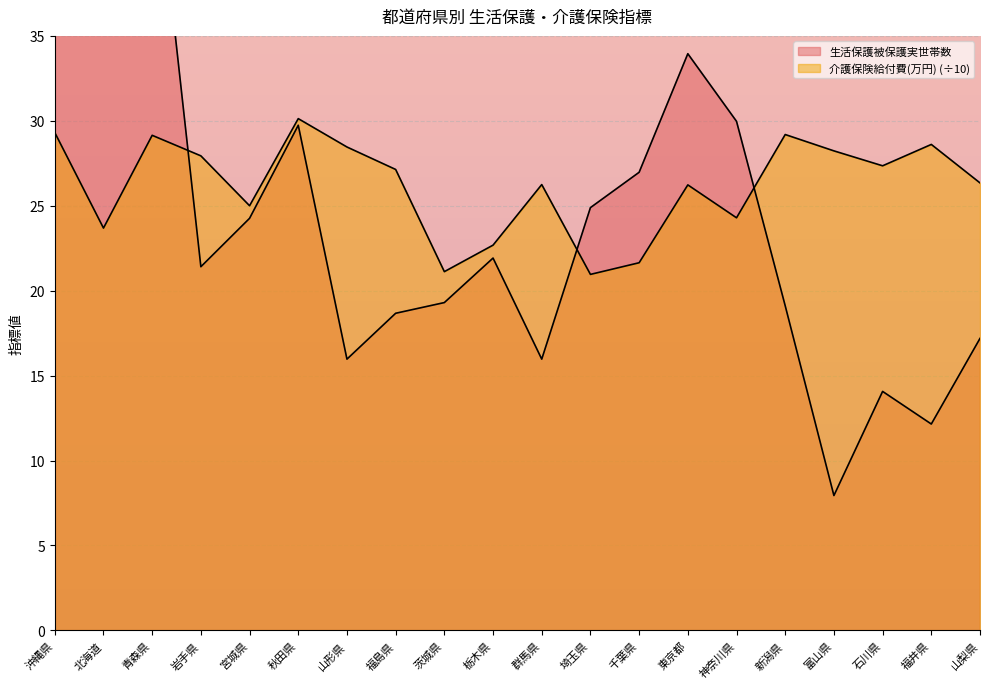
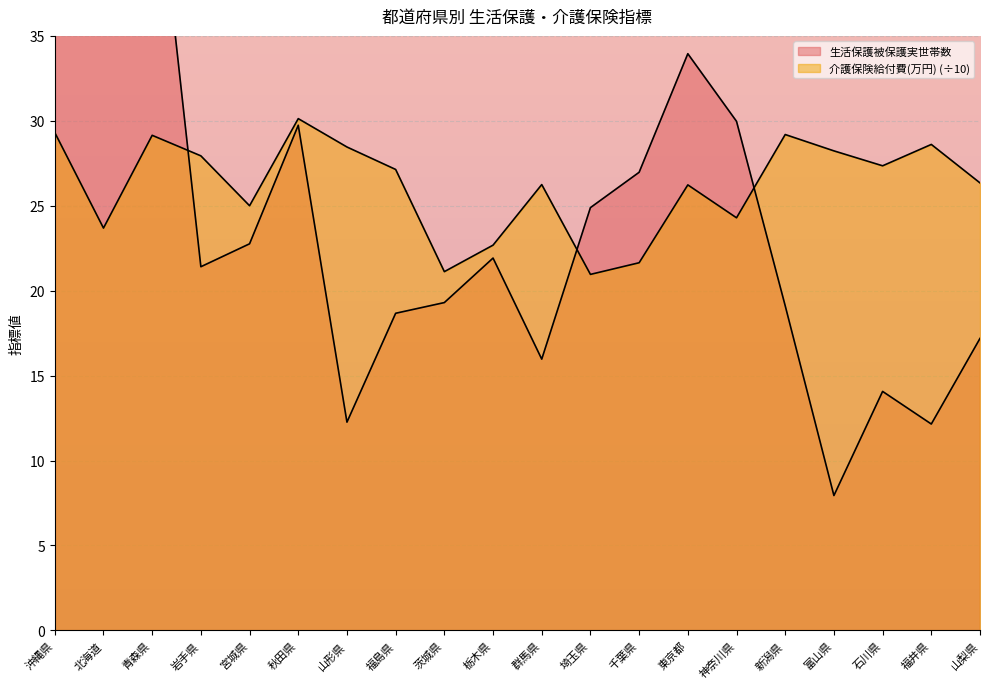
生活保護被保護実世帯数, 宮城県: 24.3 -> 22.8
生活保護被保護実世帯数, 山形県: 16.0 -> 12.3
